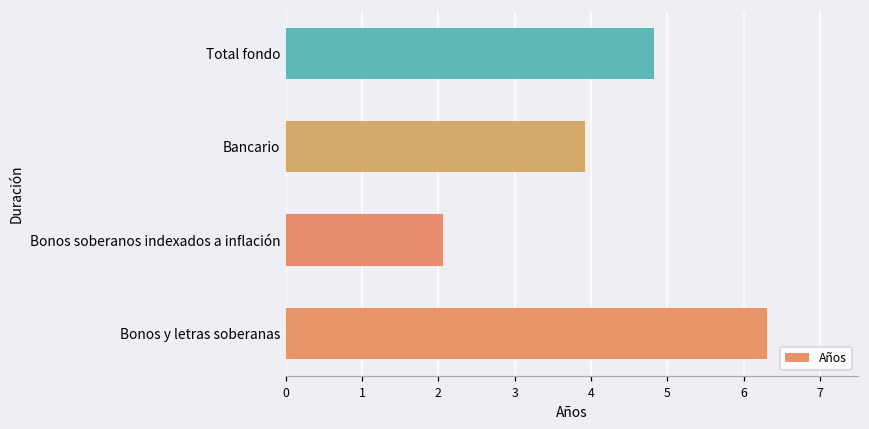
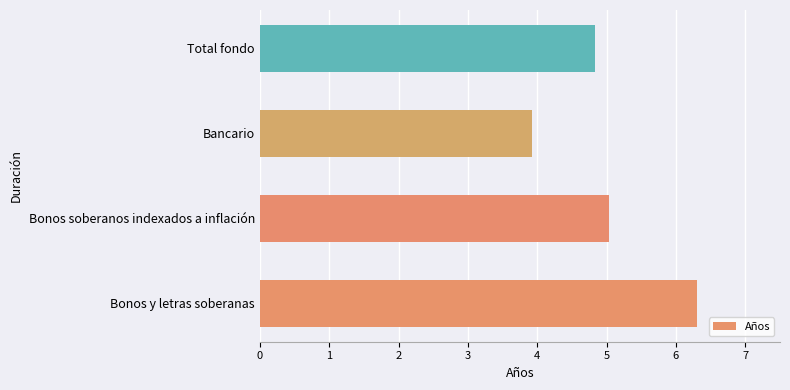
Bonos soberanos indexados a inflación: 2.1 -> 5.0
